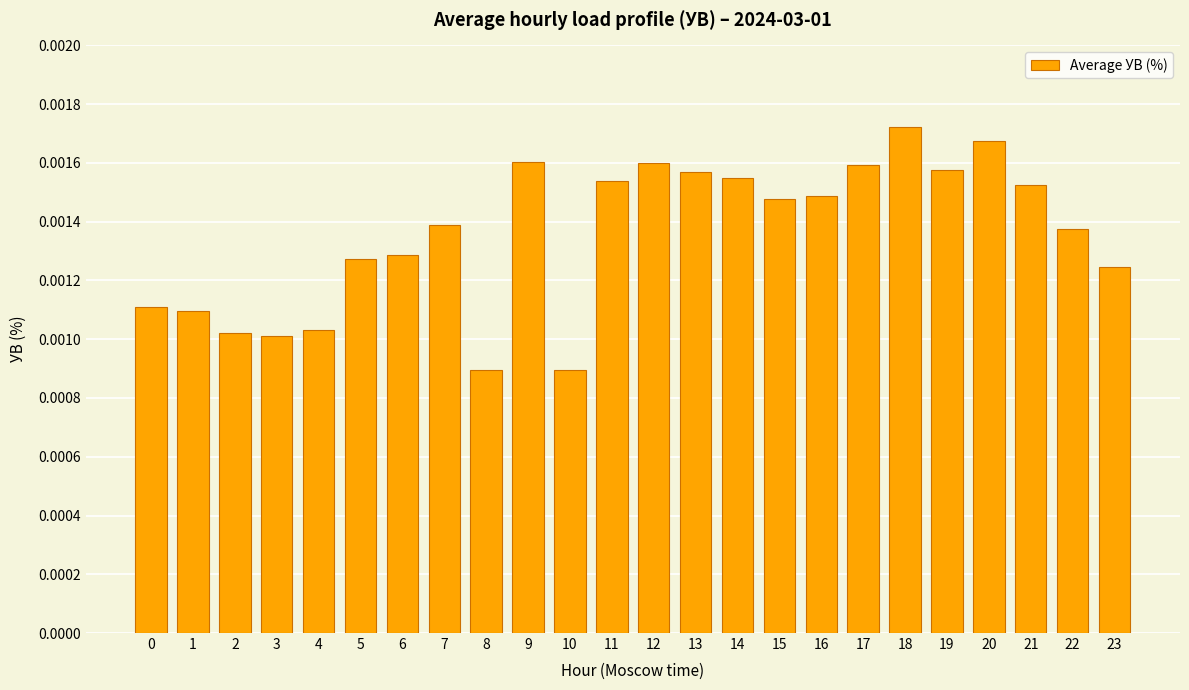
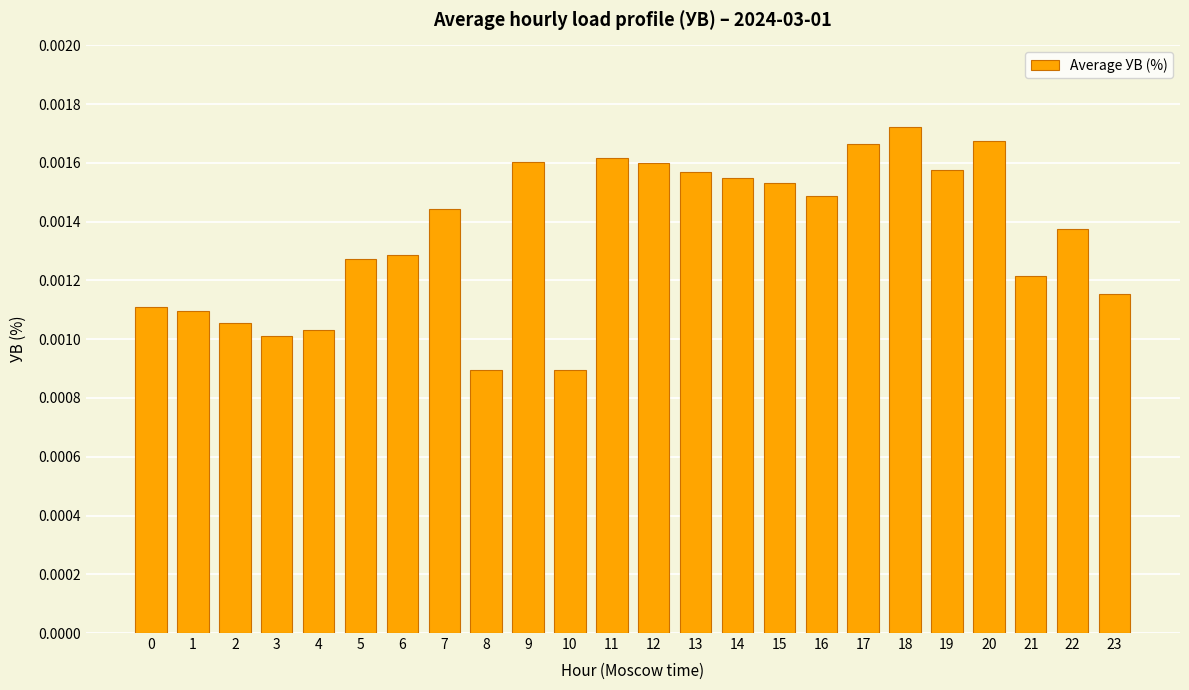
2: 0.00102 -> 0.00105
7: 0.00139 -> 0.00144
11: 0.00154 -> 0.00162
15: 0.00148 -> 0.00153
17: 0.00159 -> 0.00166
21: 0.00152 -> 0.00121
23: 0.00124 -> 0.00116
